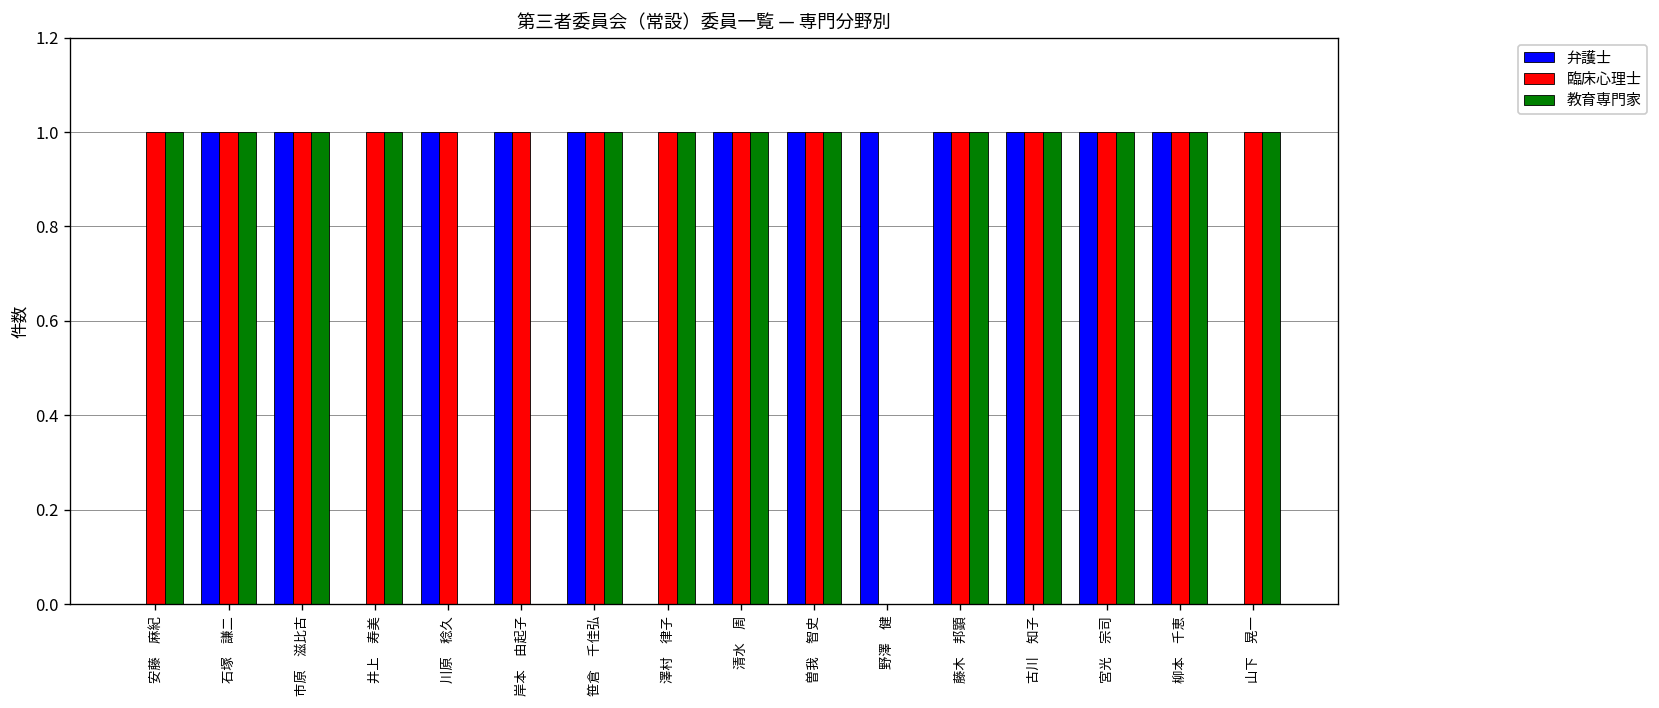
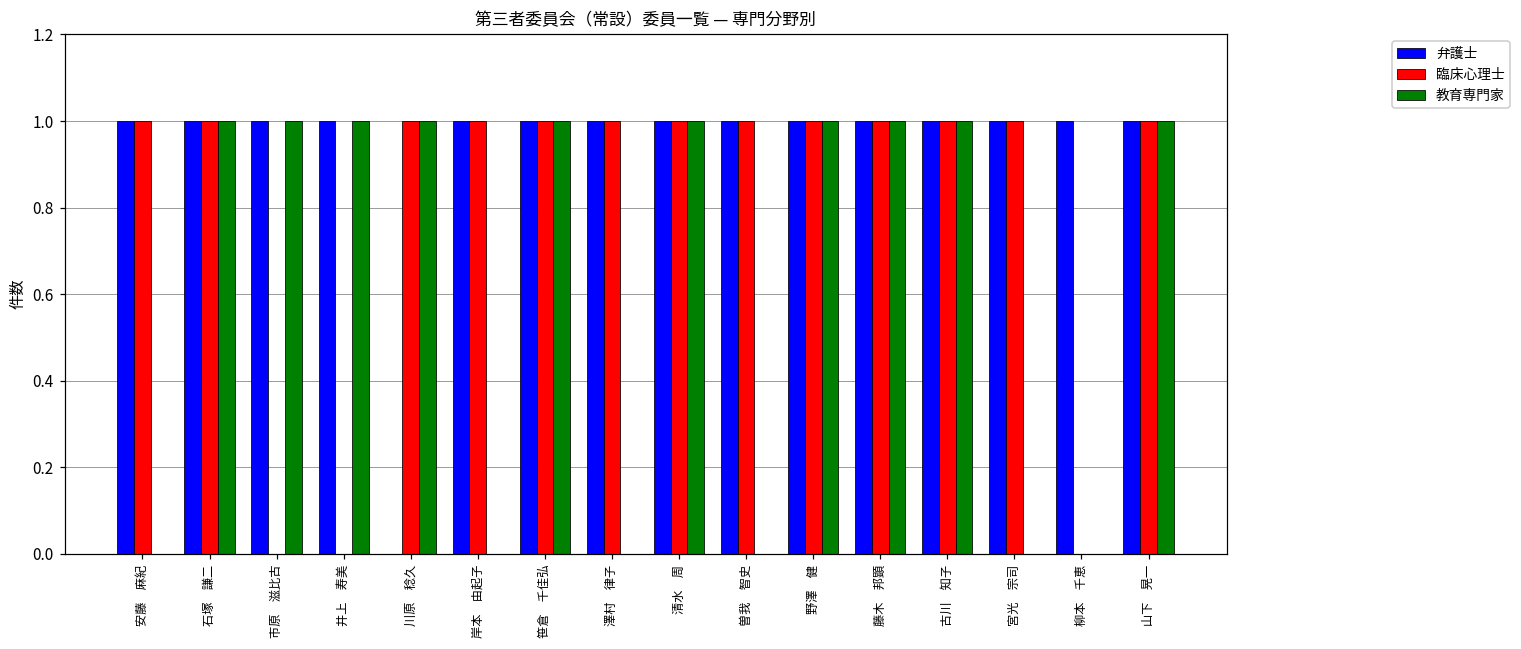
弁護士, 安藤 麻紀: 0 -> 1
教育専門家, 安藤 麻紀: 1 -> 0
臨床心理士, 市原 滋比古: 1 -> 0
弁護士, 井上 寿美: 0 -> 1
臨床心理士, 井上 寿美: 1 -> 0
弁護士, 川原 稔久: 1 -> 0
教育専門家, 川原 稔久: 0 -> 1
弁護士, 澤村 律子: 0 -> 1
教育専門家, 澤村 律子: 1 -> 0
教育専門家, 曽我 智史: 1 -> 0
臨床心理士, 野澤 健: 0 -> 1
教育専門家, 野澤 健: 0 -> 1
教育専門家, 宮光 宗司: 1 -> 0
臨床心理士, 柳本 千恵: 1 -> 0
教育専門家, 柳本 千恵: 1 -> 0
弁護士, 山下 晃一: 0 -> 1
